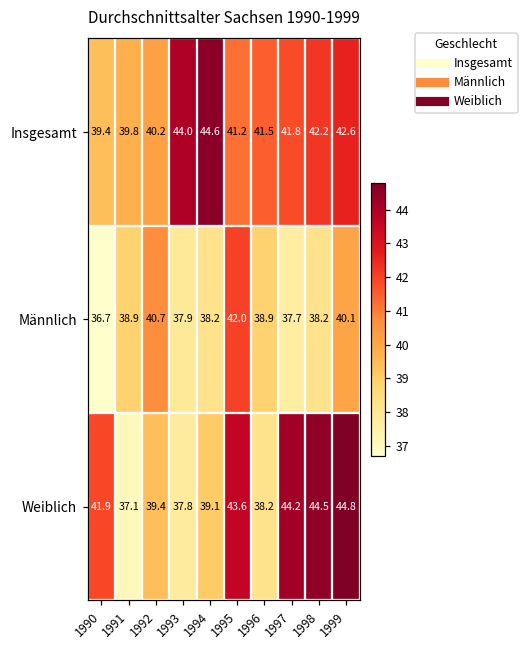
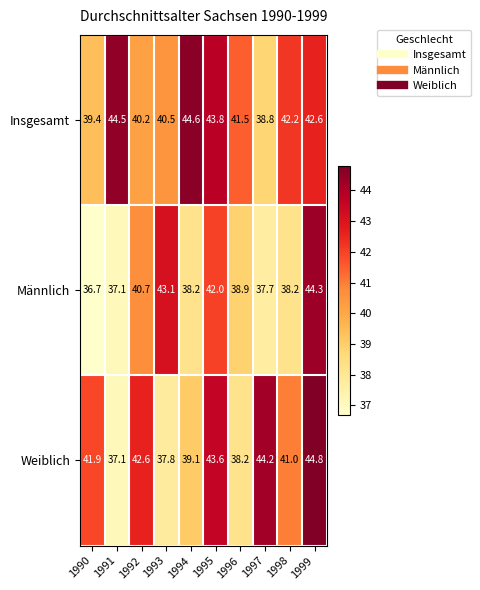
Insgesamt, 1991: 39.8 -> 44.5
Insgesamt, 1993: 44.0 -> 40.5
Insgesamt, 1995: 41.2 -> 43.8
Insgesamt, 1997: 41.8 -> 38.8
Männlich, 1991: 38.9 -> 37.1
Männlich, 1993: 37.9 -> 43.1
Männlich, 1999: 40.1 -> 44.3
Weiblich, 1992: 39.4 -> 42.6
Weiblich, 1998: 44.5 -> 41.0
